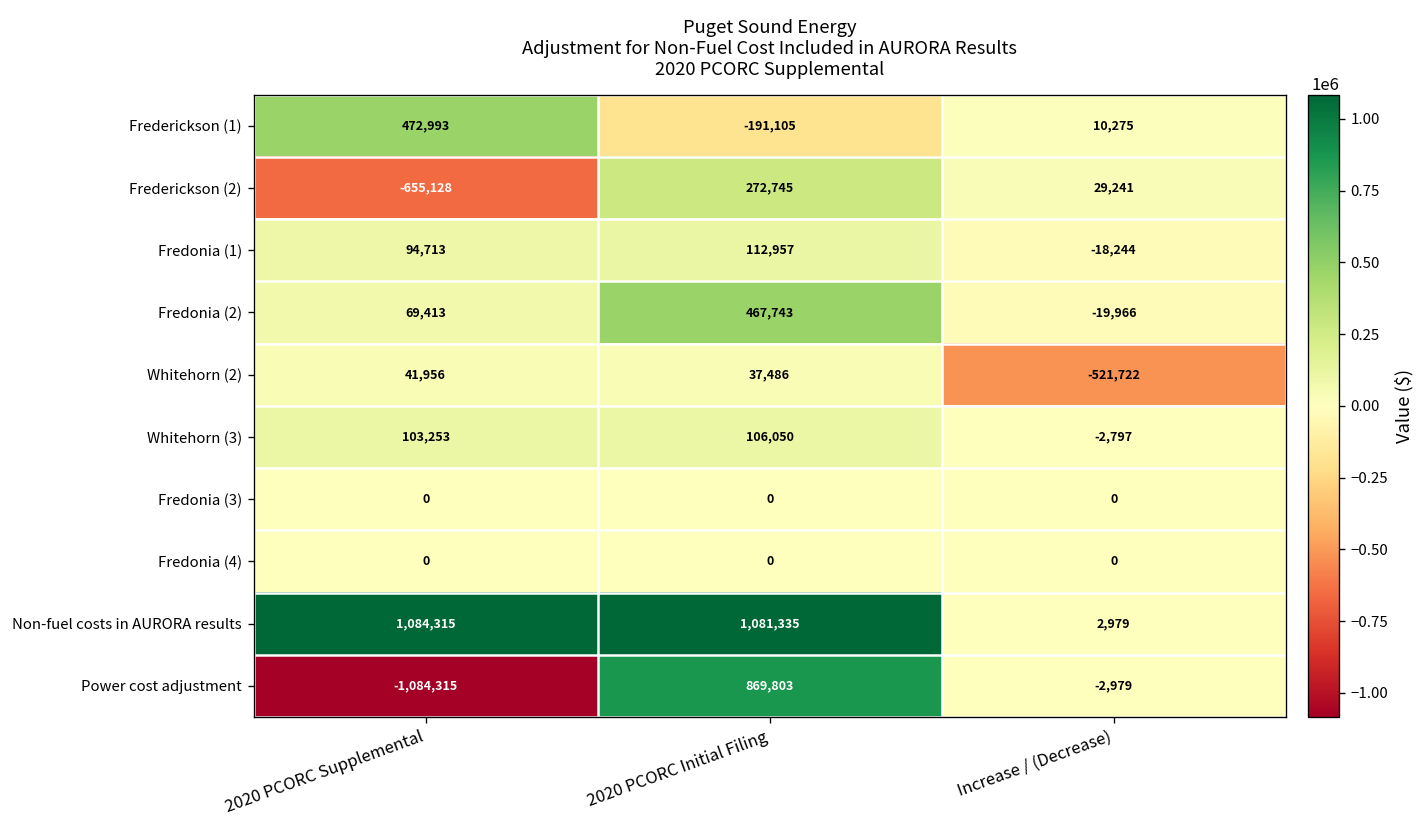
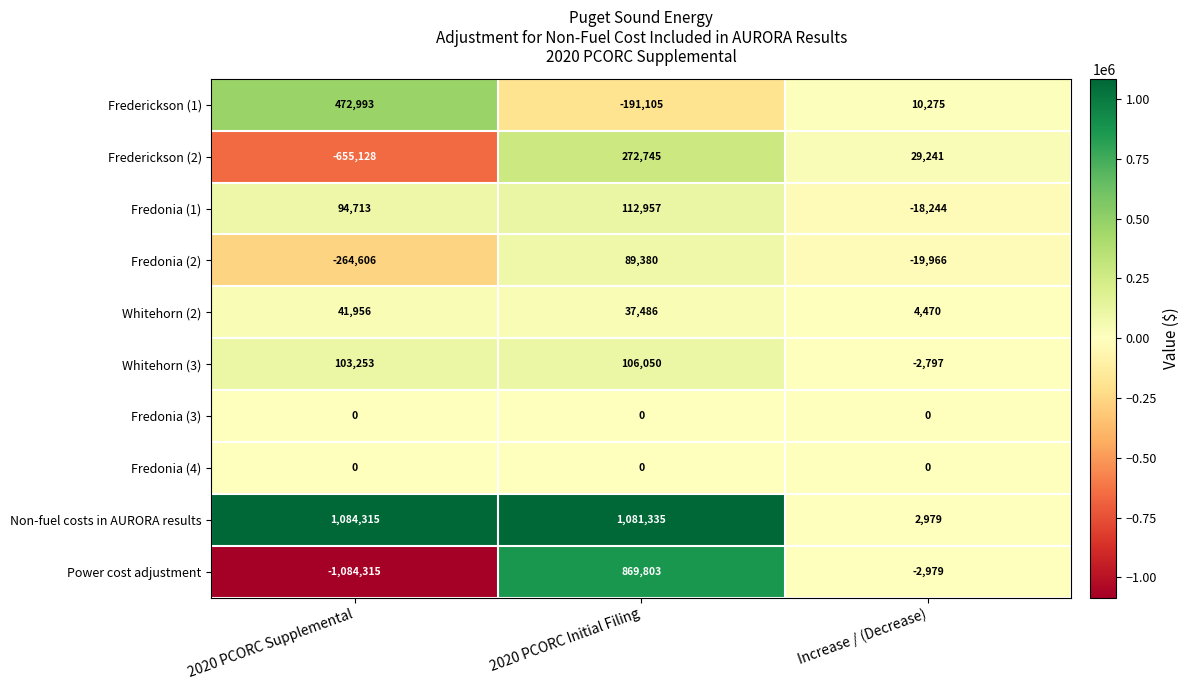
Fredonia (2), 2020 PCORC Supplemental: 69,413 -> -264,606
Fredonia (2), 2020 PCORC Initial Filing: 467,743 -> 89,380
Whitehorn (2), Increase / (Decrease): -521,722 -> 4,470
